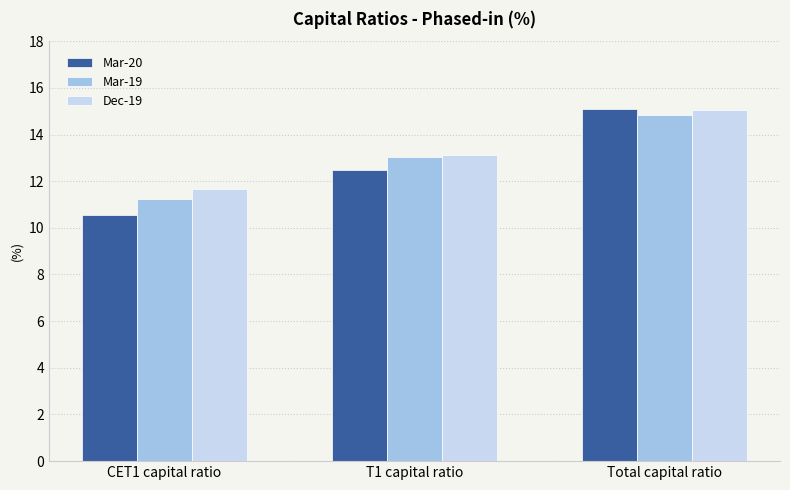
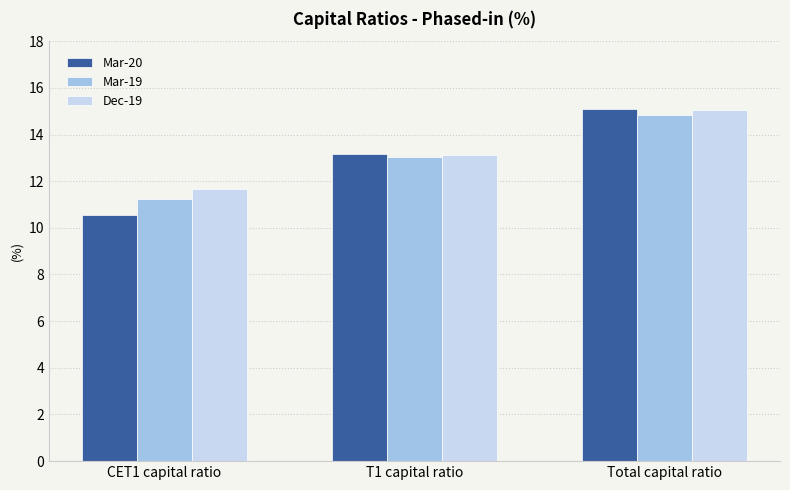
Mar-20, T1 capital ratio: 12.5 -> 13.2
